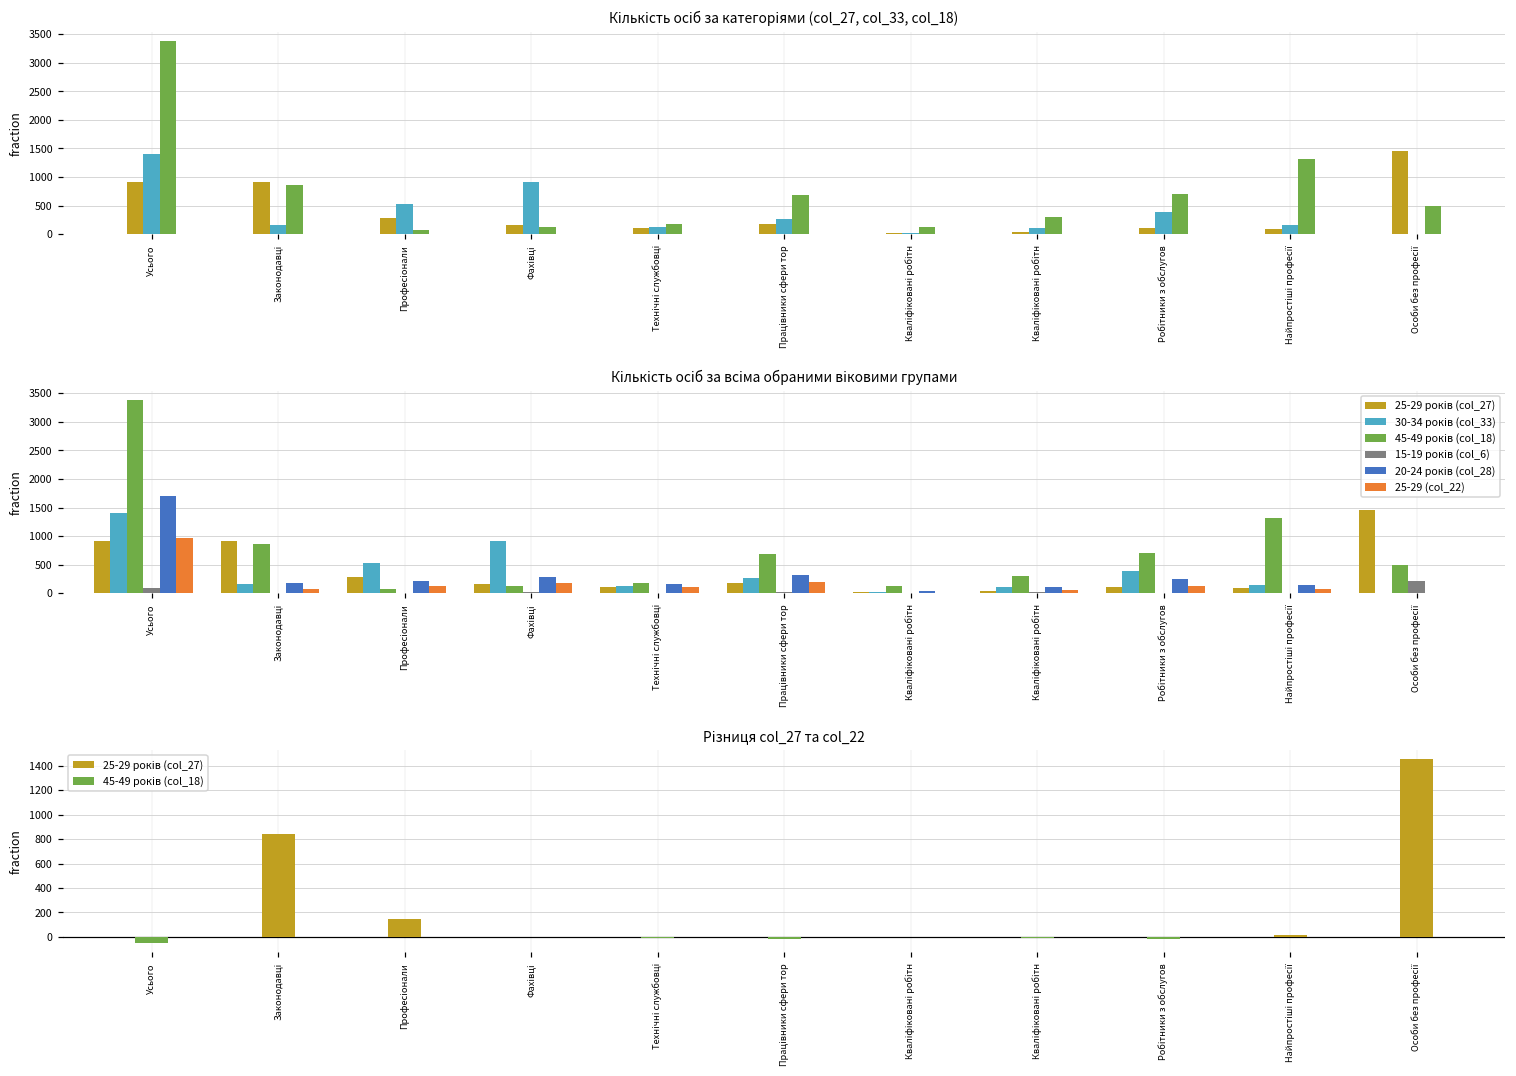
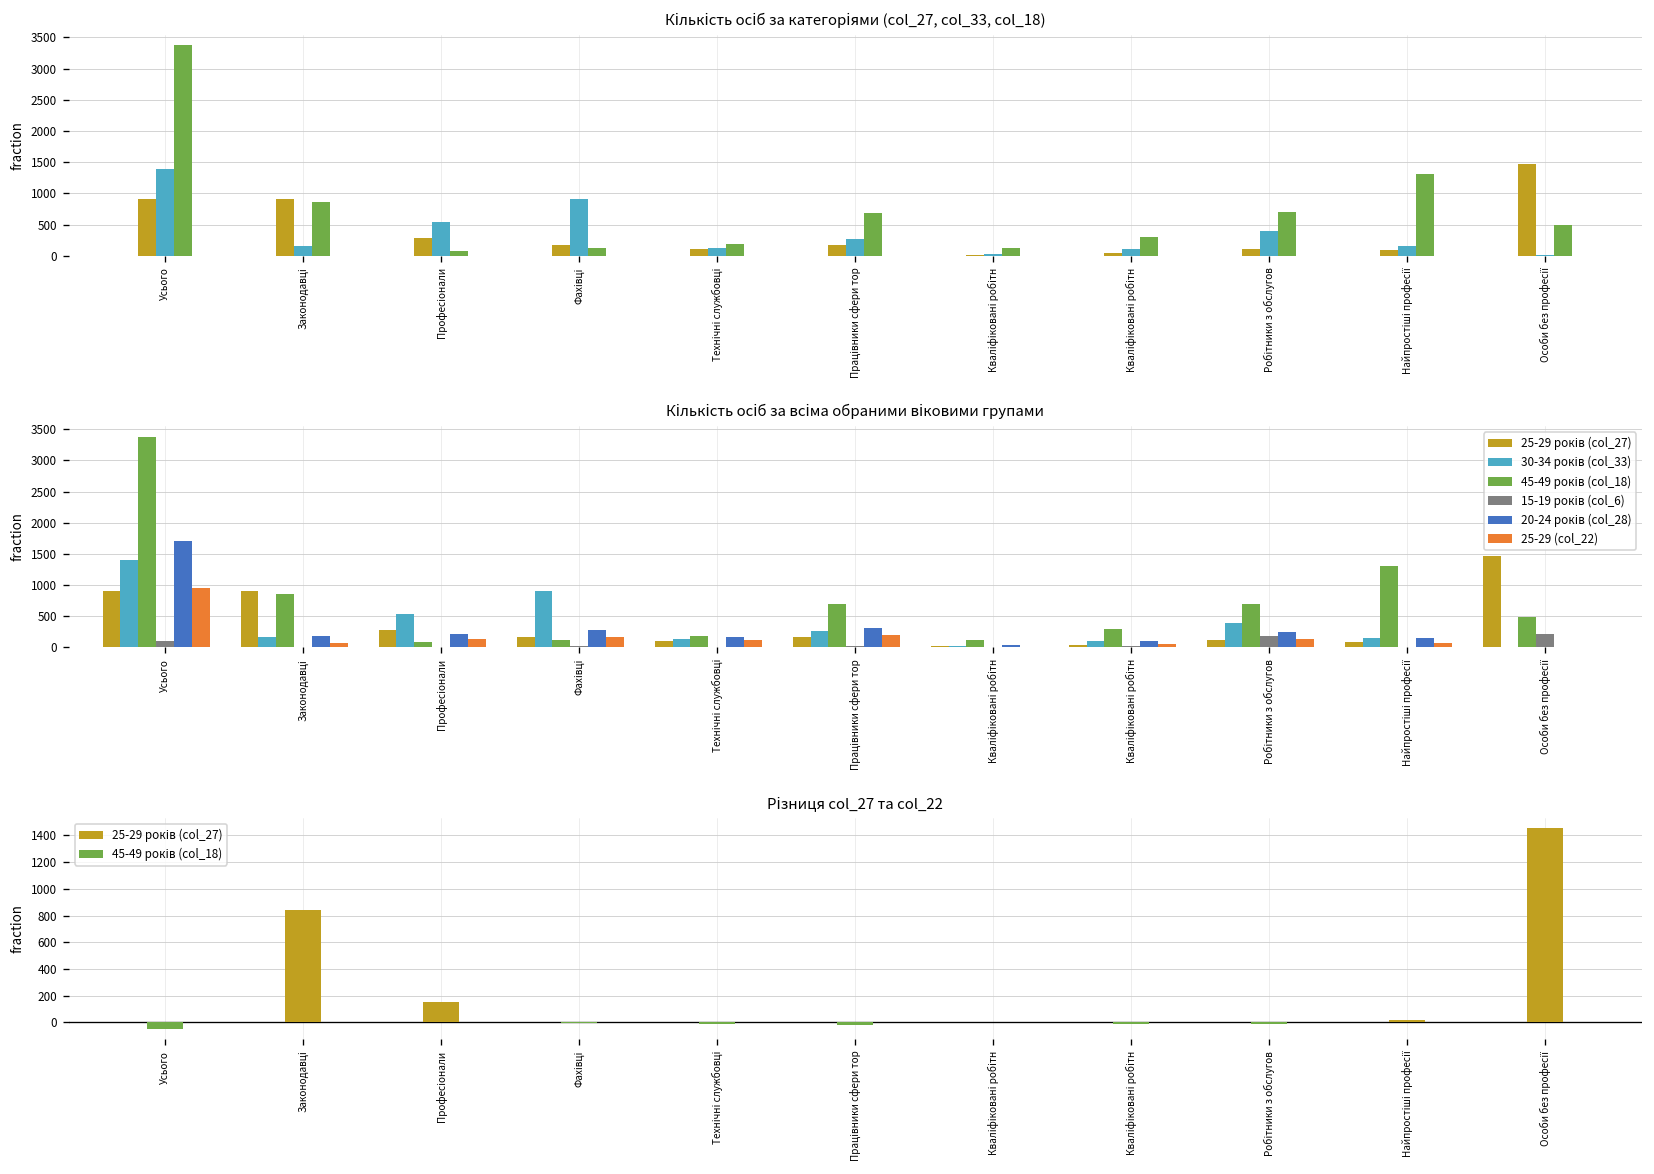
Кількість осіб за всіма обраними віковими групами, 15-19 років (col_6), Робітники з обслугов: 0 -> 200
